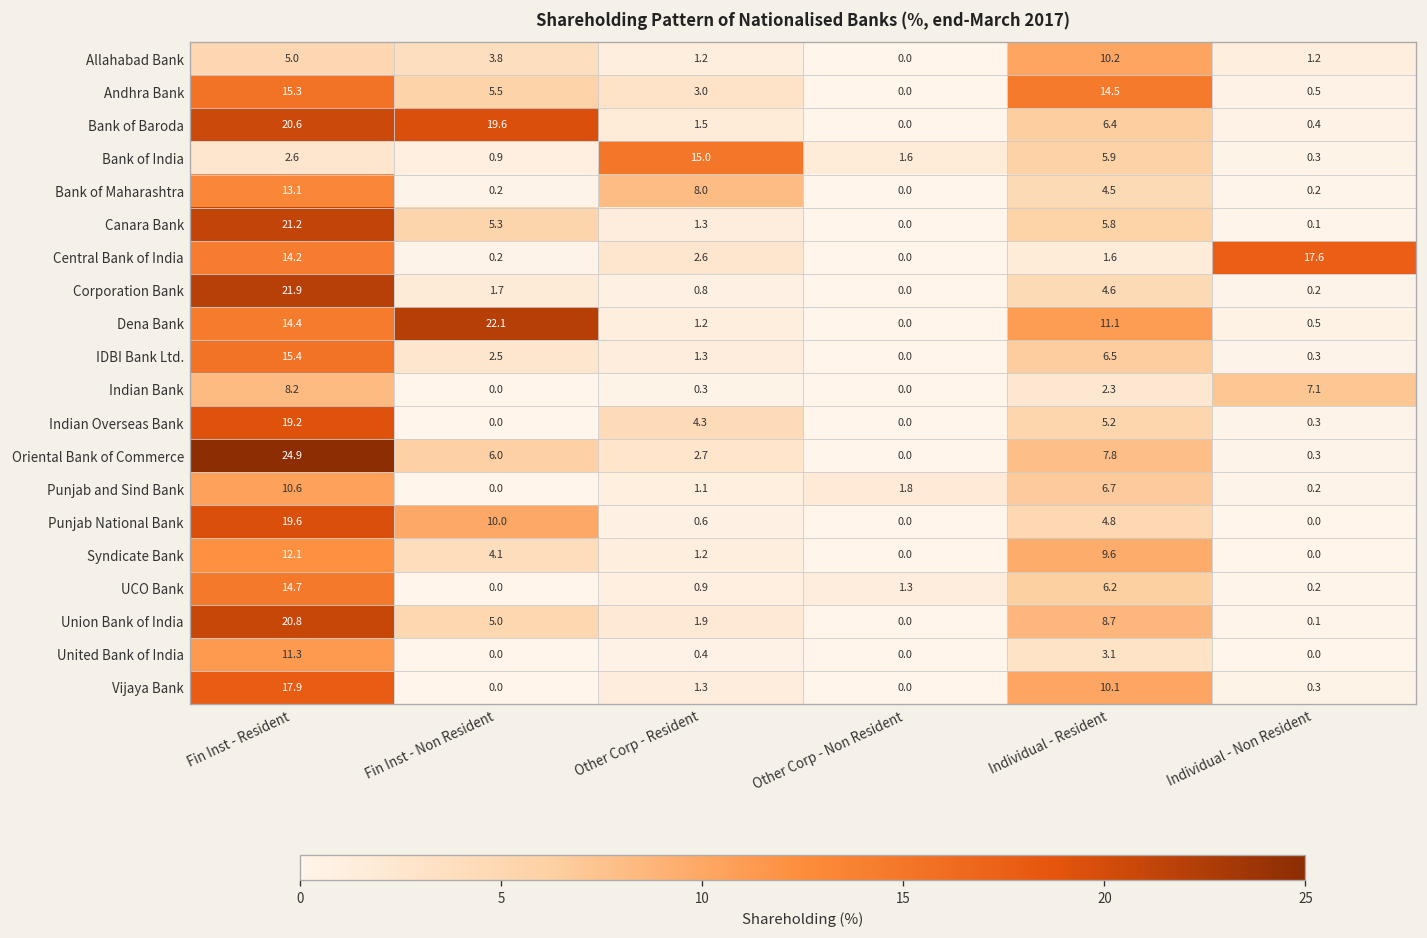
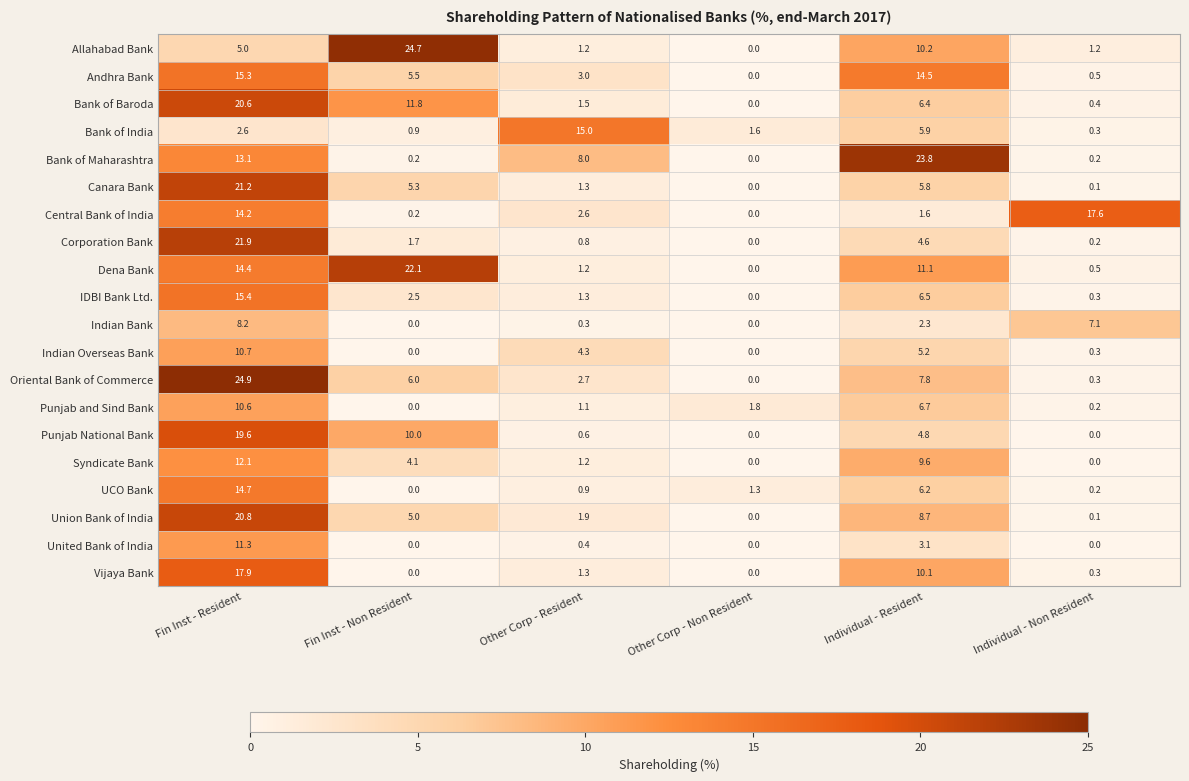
Allahabad Bank, Fin Inst - Non Resident: 3.8 -> 24.7
Bank of Baroda, Fin Inst - Non Resident: 19.6 -> 11.8
Bank of Maharashtra, Individual - Resident: 4.5 -> 23.8
Indian Overseas Bank, Fin Inst - Resident: 19.2 -> 10.7
